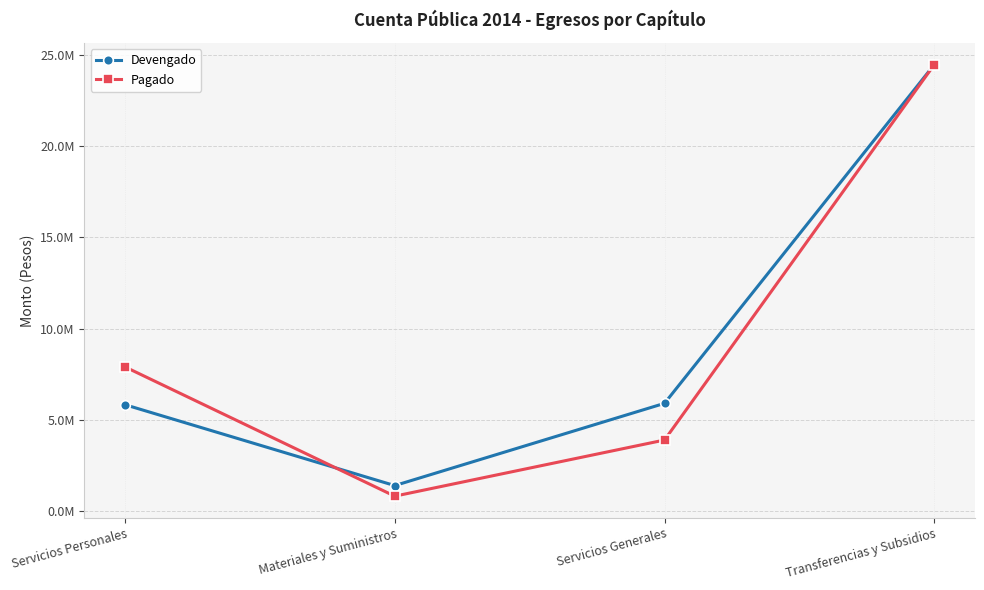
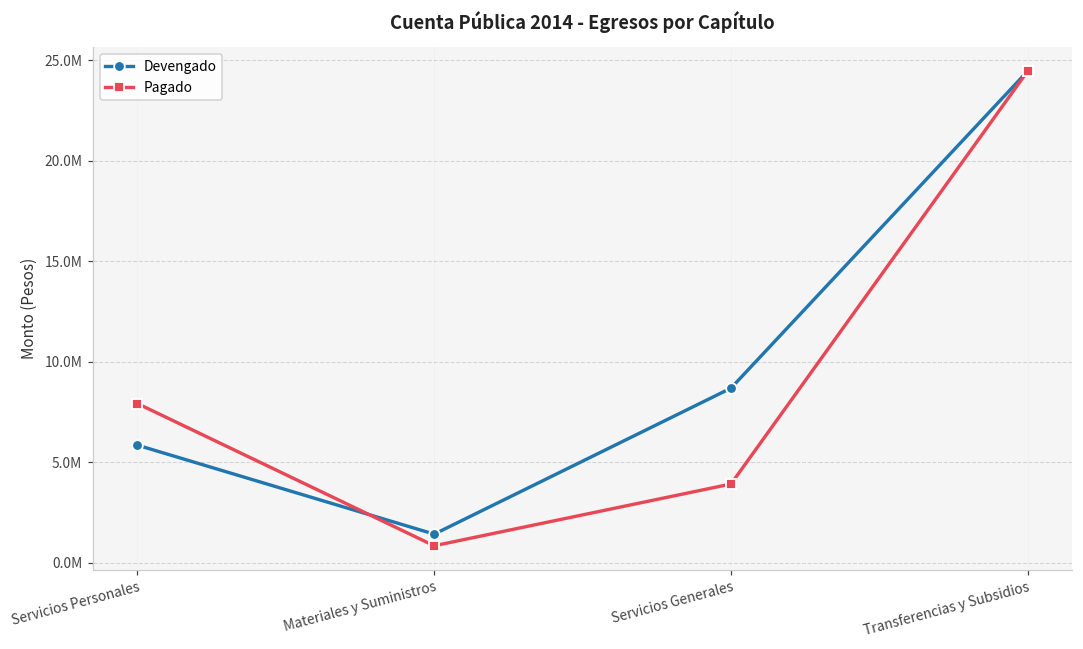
Devengado, Servicios Generales: 5900000 -> 8700000
